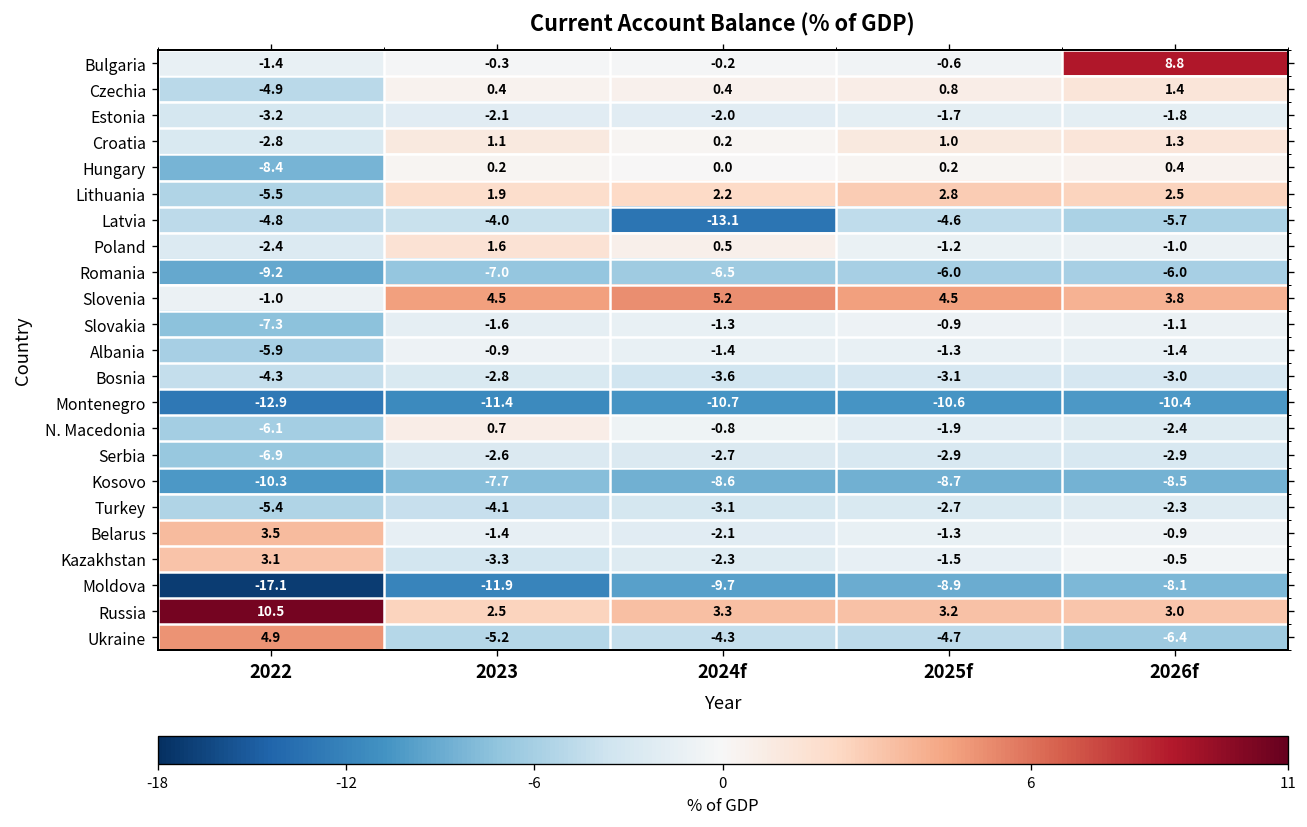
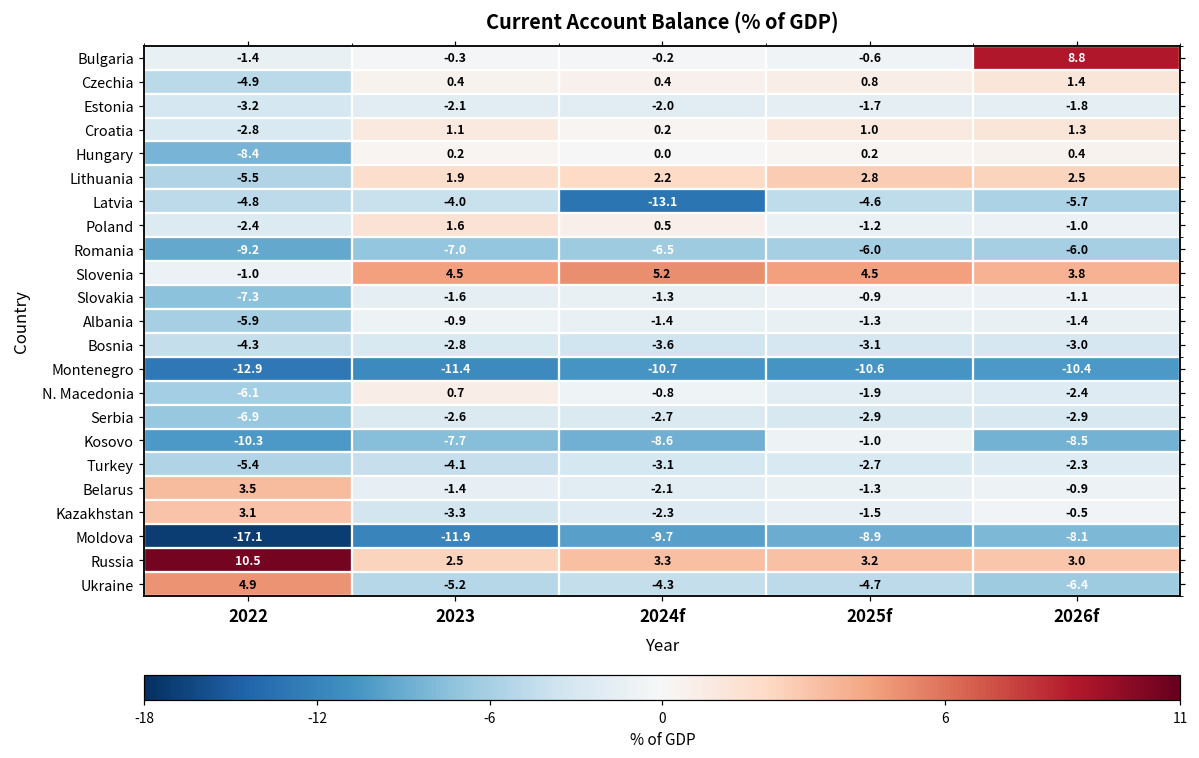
Kosovo, 2025f: -8.7 -> -1.0
